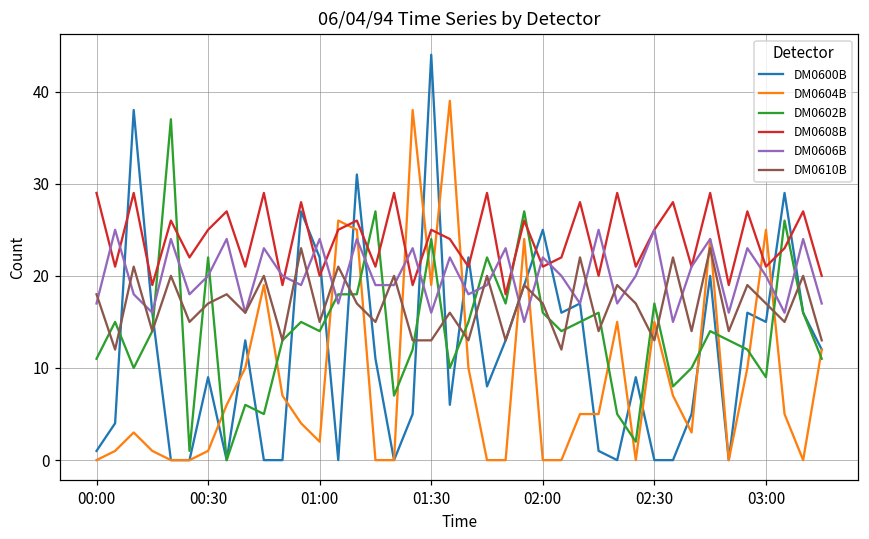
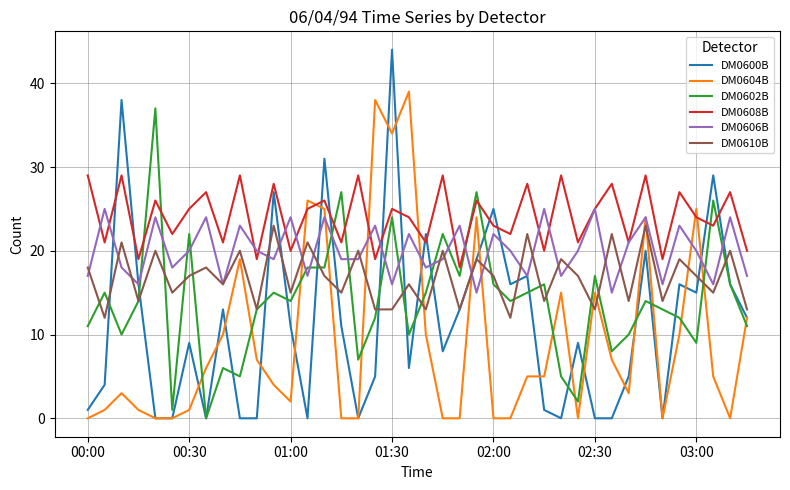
DM0600B, 01:00: 22 -> 11
DM0604B, 01:30: 19 -> 34
DM0608B, 02:00: 21 -> 23
DM0608B, 03:00: 21 -> 24
